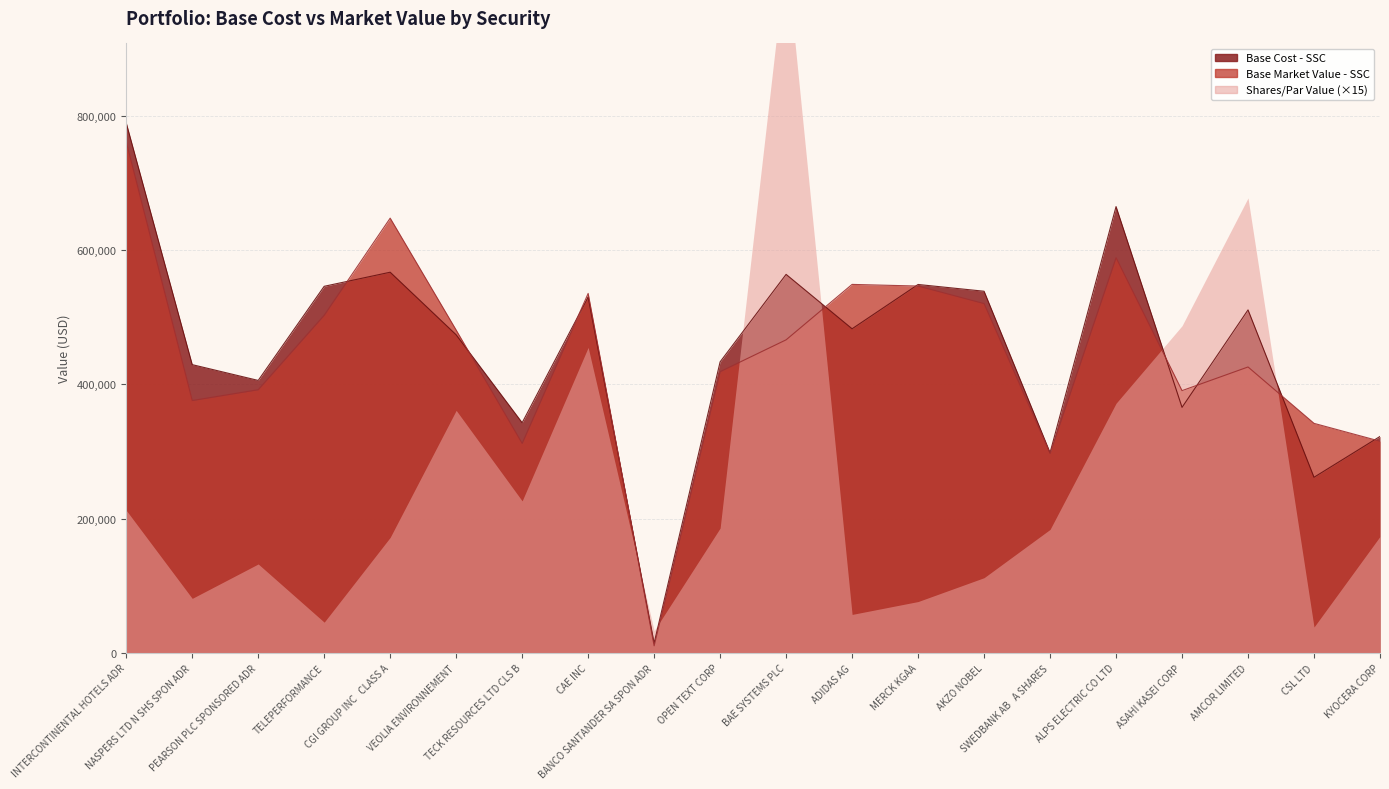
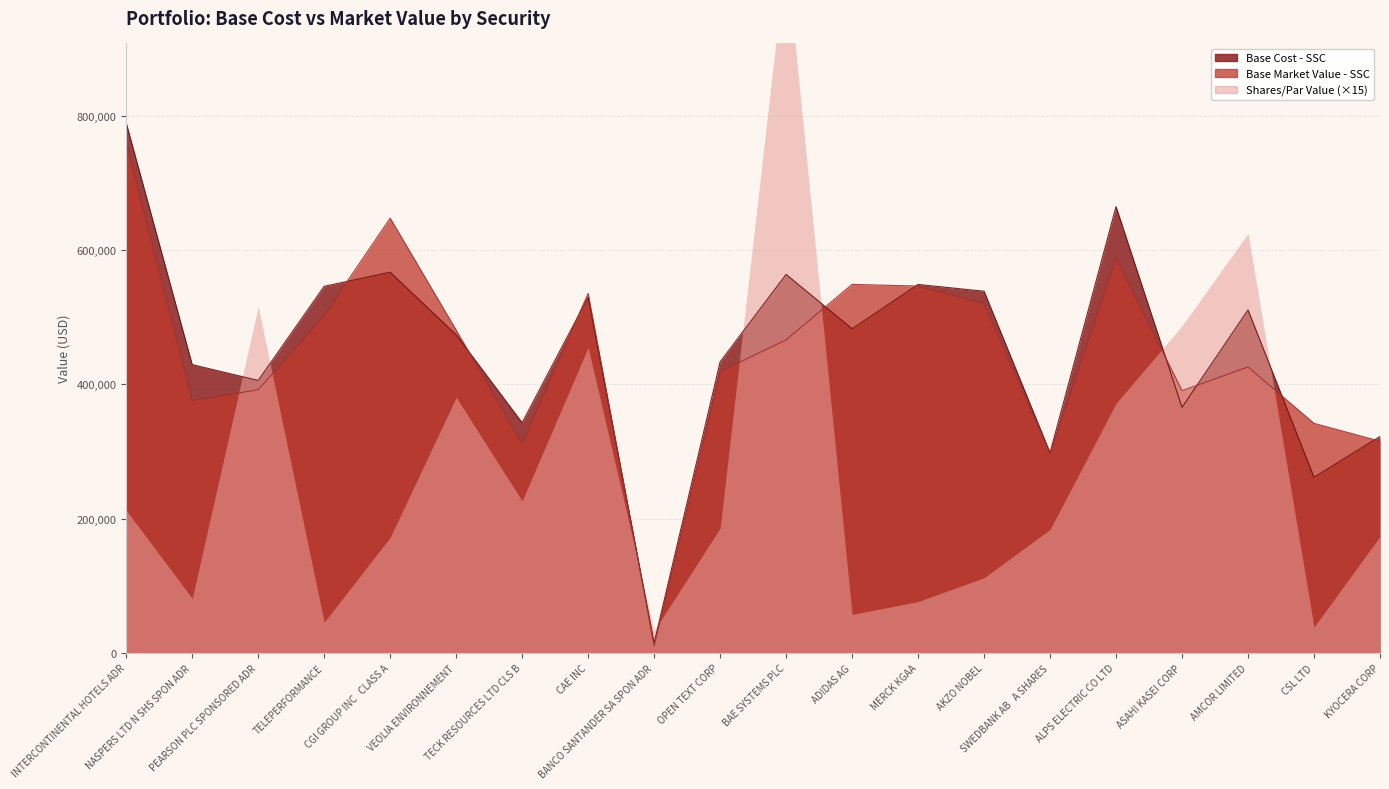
Shares/Par Value (×15), PEARSON PLC SPONSORED ADR: 130,000 -> 520,000
Shares/Par Value (×15), VEOLIA ENVIRONNEMENT: 360,000 -> 380,000
Shares/Par Value (×15), AMCOR LIMITED: 680,000 -> 630,000
